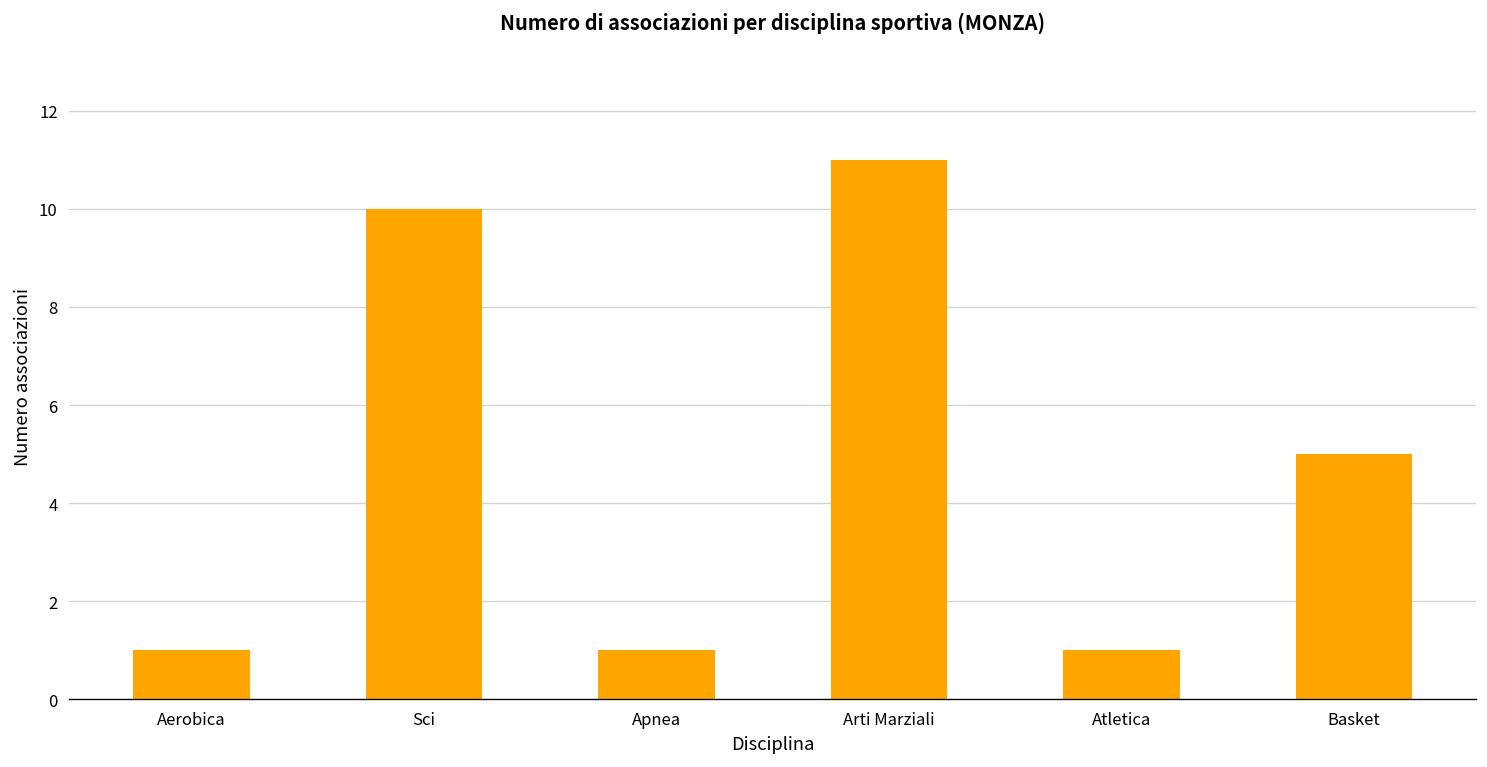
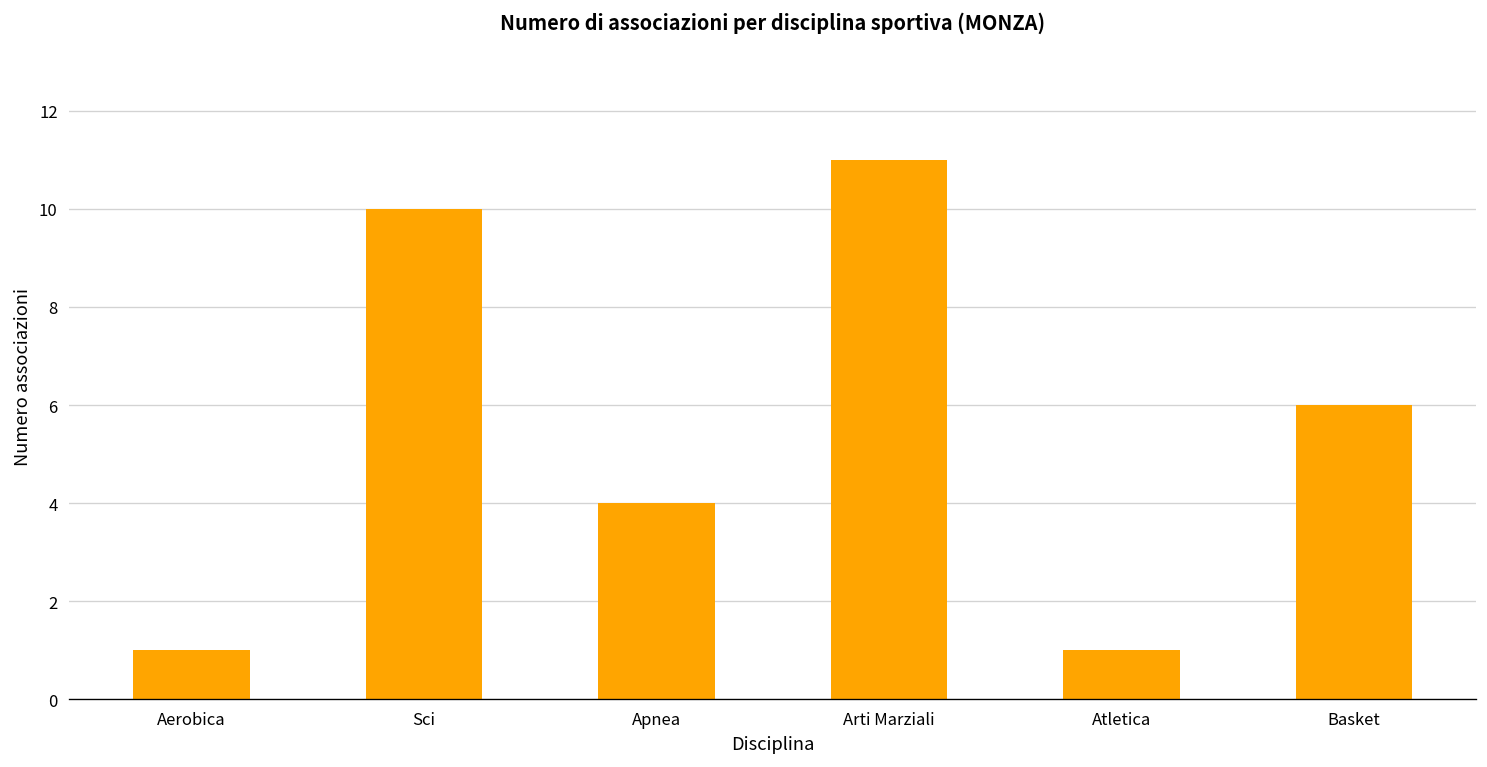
Apnea: 1 -> 4
Basket: 5 -> 6
